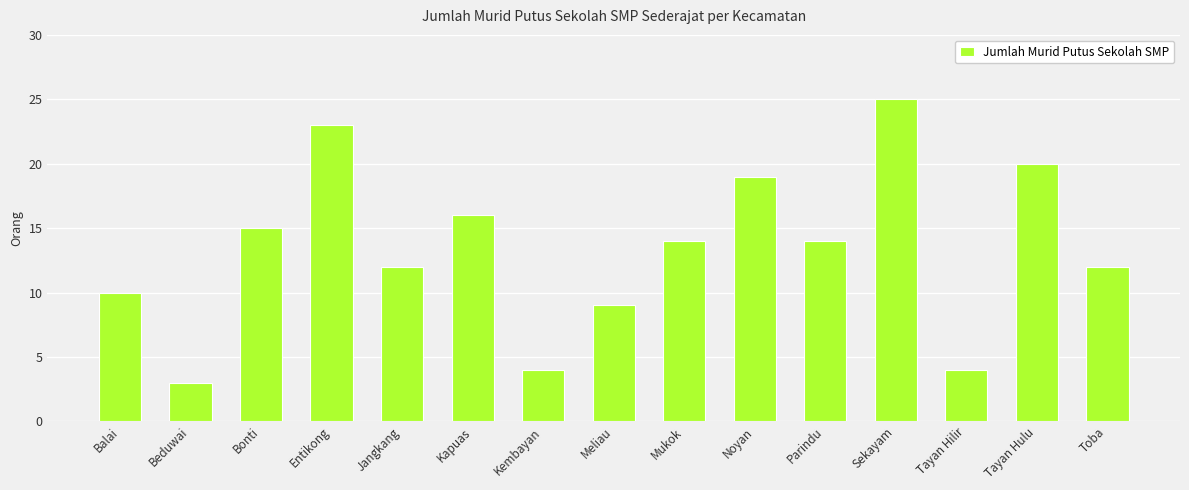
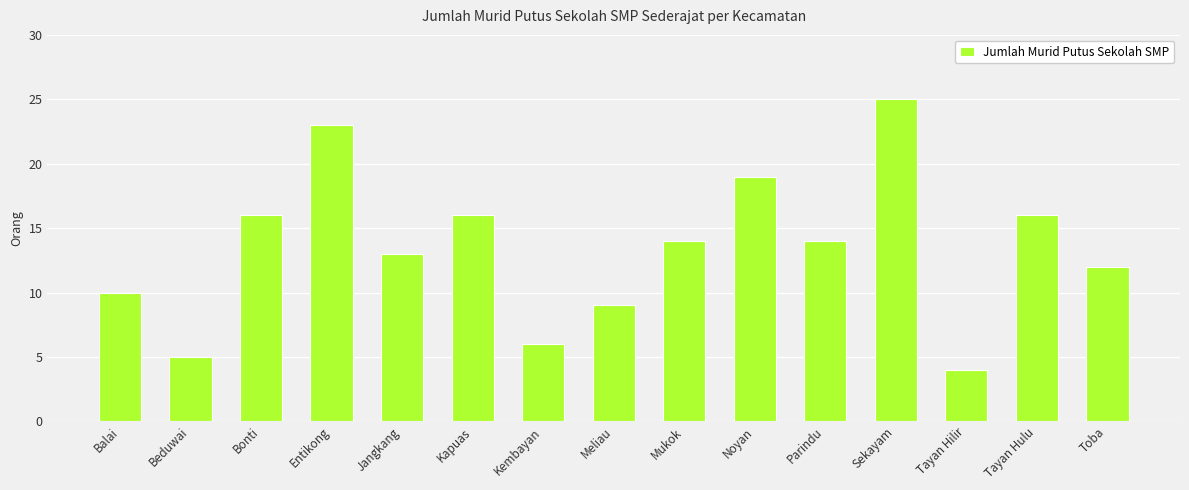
Beduwai: 3 -> 5
Bonti: 15 -> 16
Jangkang: 12 -> 13
Kembayan: 4 -> 6
Tayan Hulu: 20 -> 16
